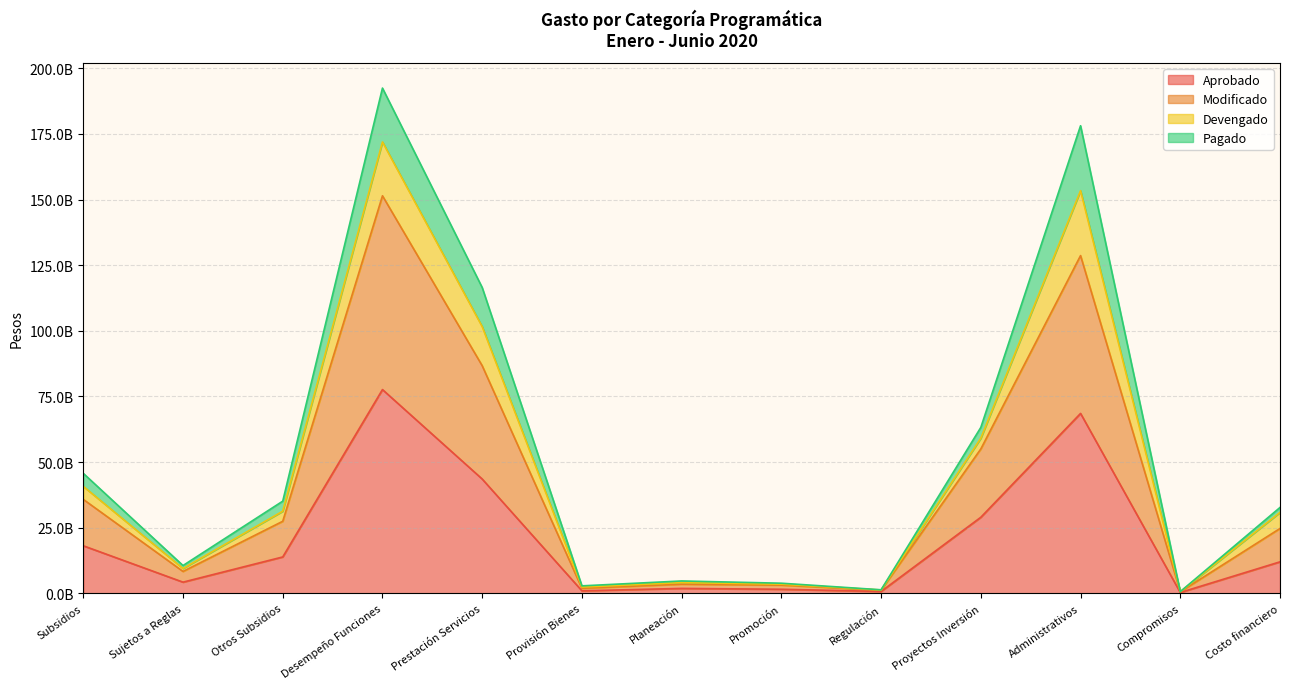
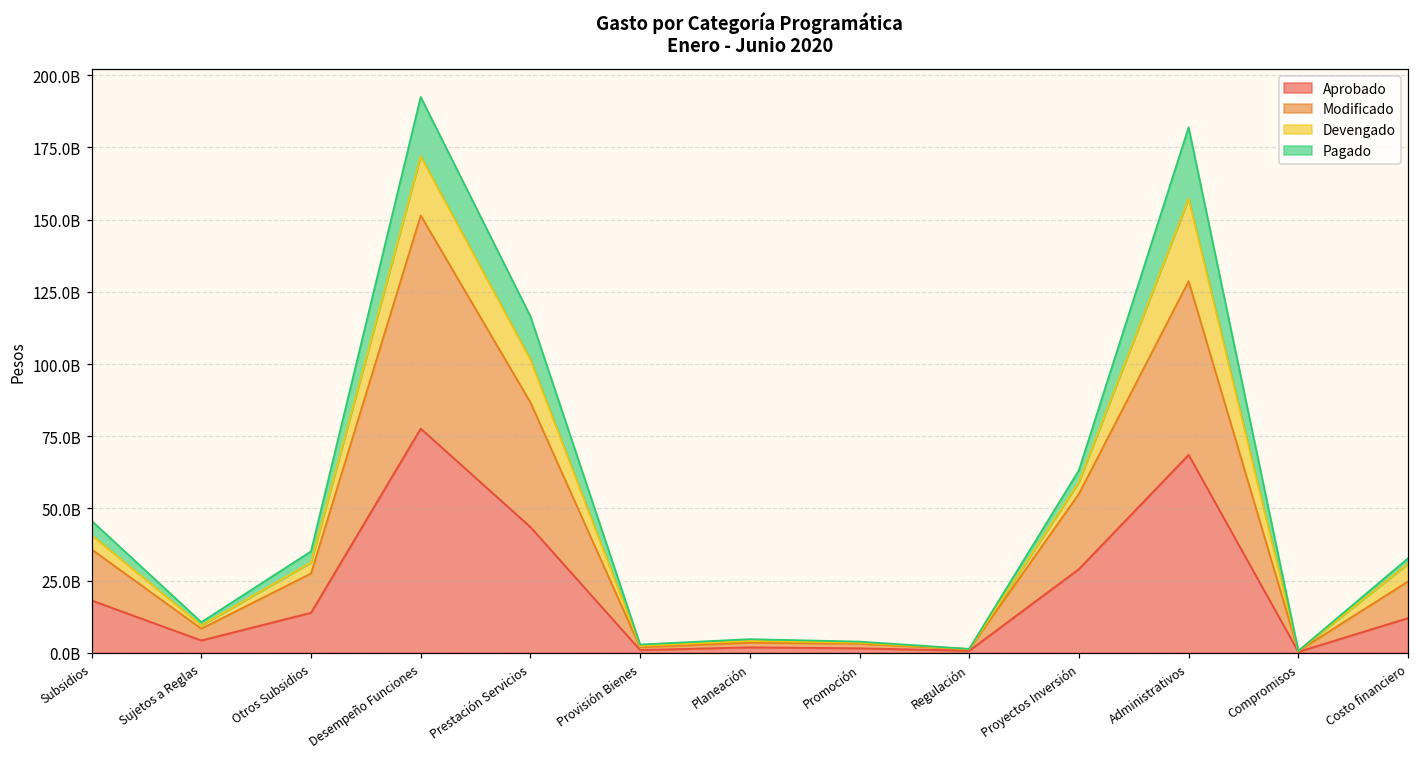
Devengado, Administrativos: 25000000000 -> 29000000000
